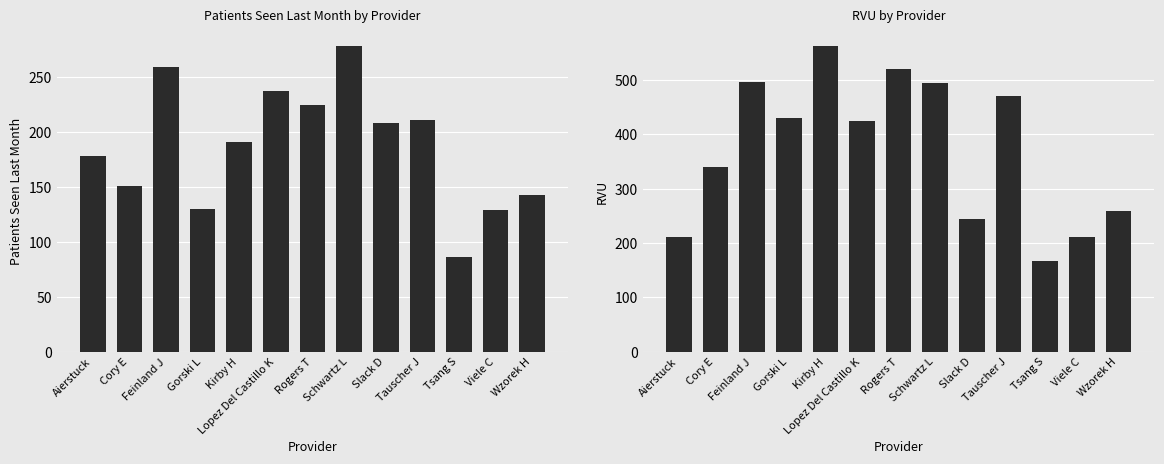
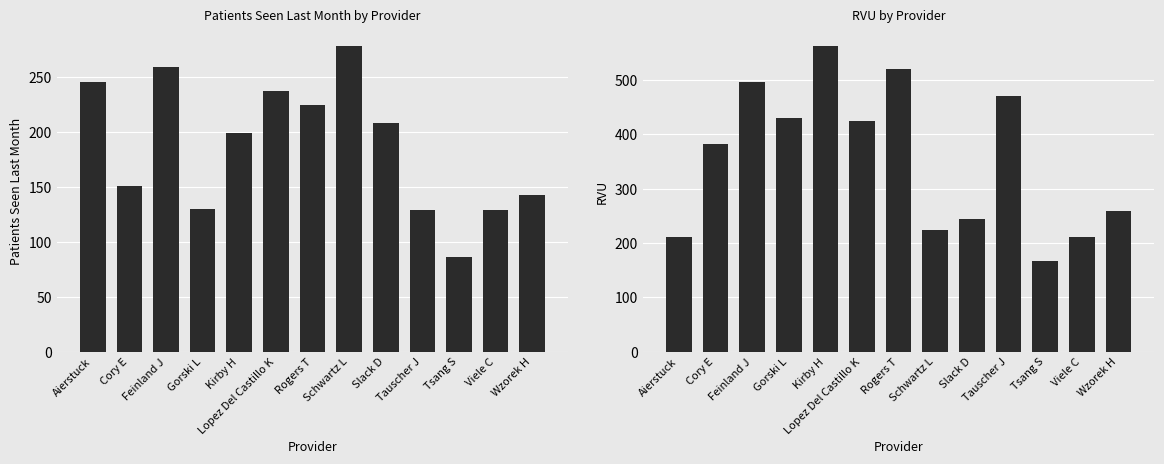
Patients Seen Last Month by Provider, Aierstuck: 178 -> 245
Patients Seen Last Month by Provider, Kirby H: 191 -> 199
Patients Seen Last Month by Provider, Tauscher J: 211 -> 129
RVU by Provider, Cory E: 340 -> 380
RVU by Provider, Schwartz L: 490 -> 220
